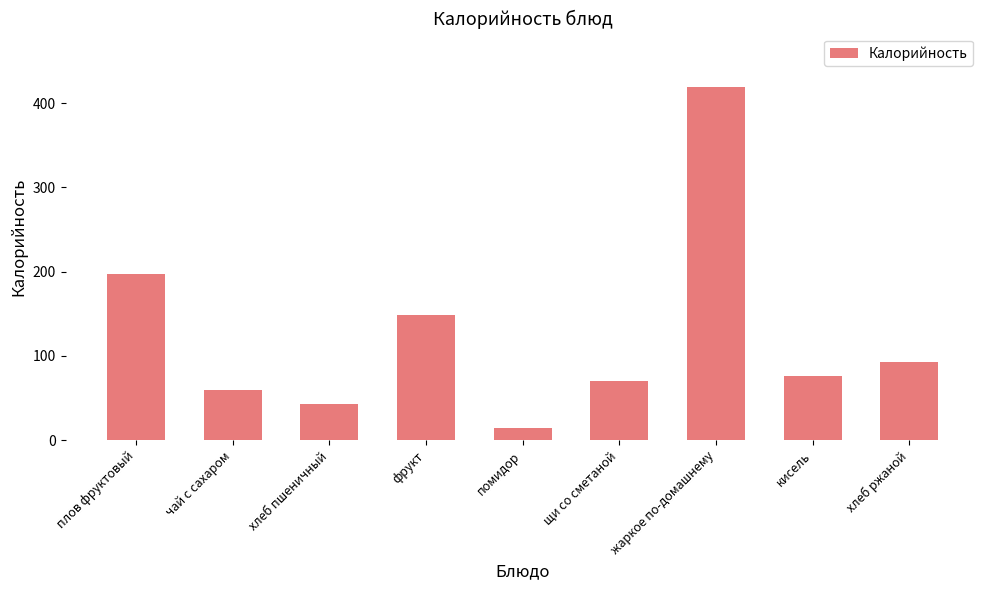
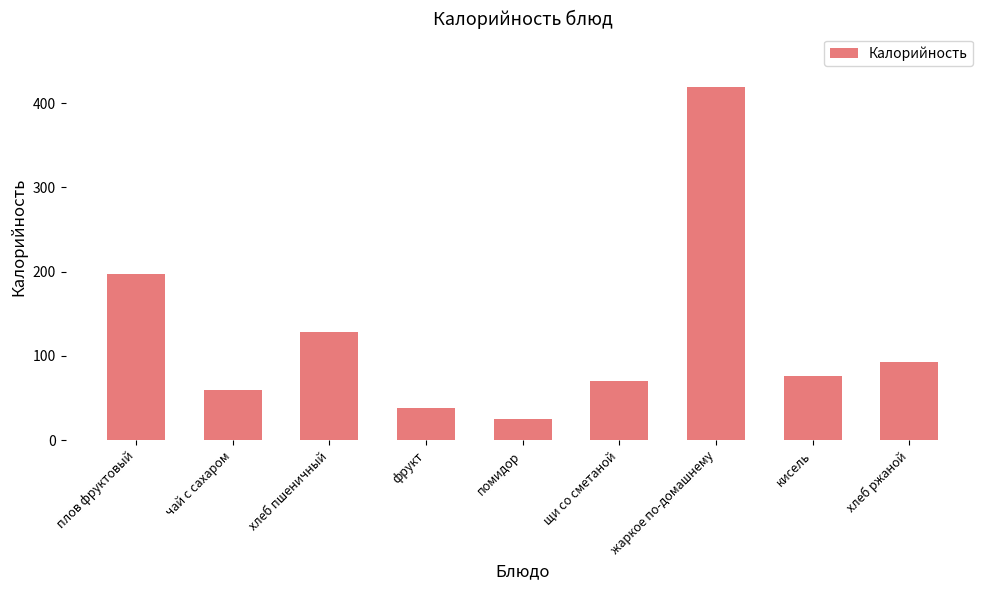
хлеб пшеничный: 40 -> 130
фрукт: 150 -> 40
помидор: 10 -> 30
